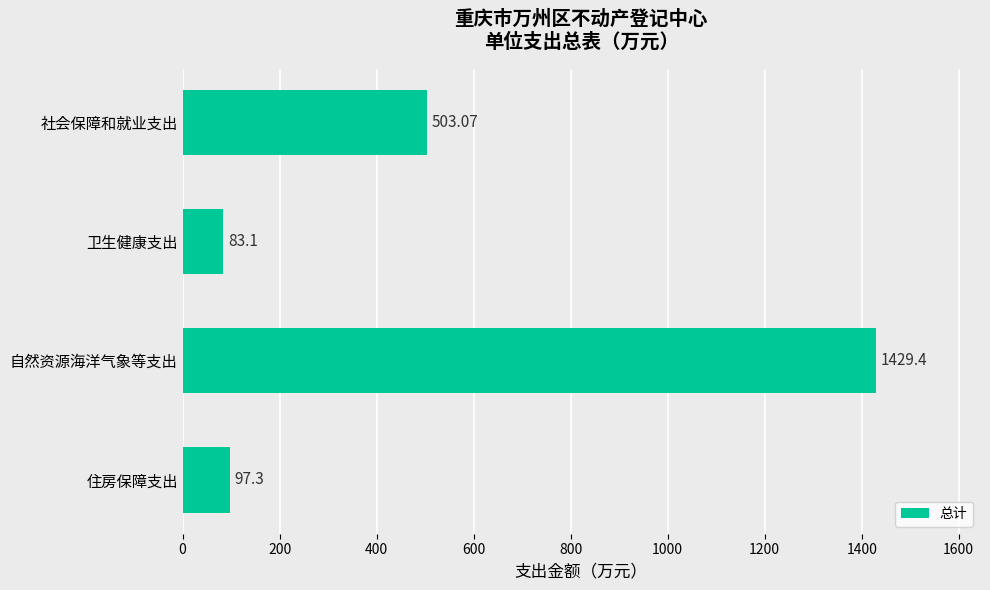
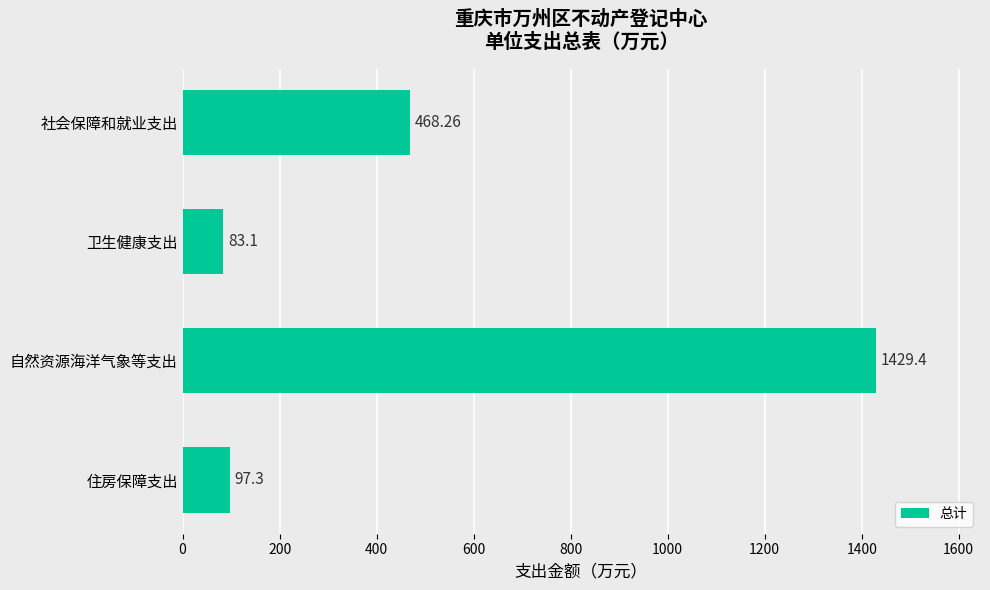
社会保障和就业支出: 503.07 -> 468.26
